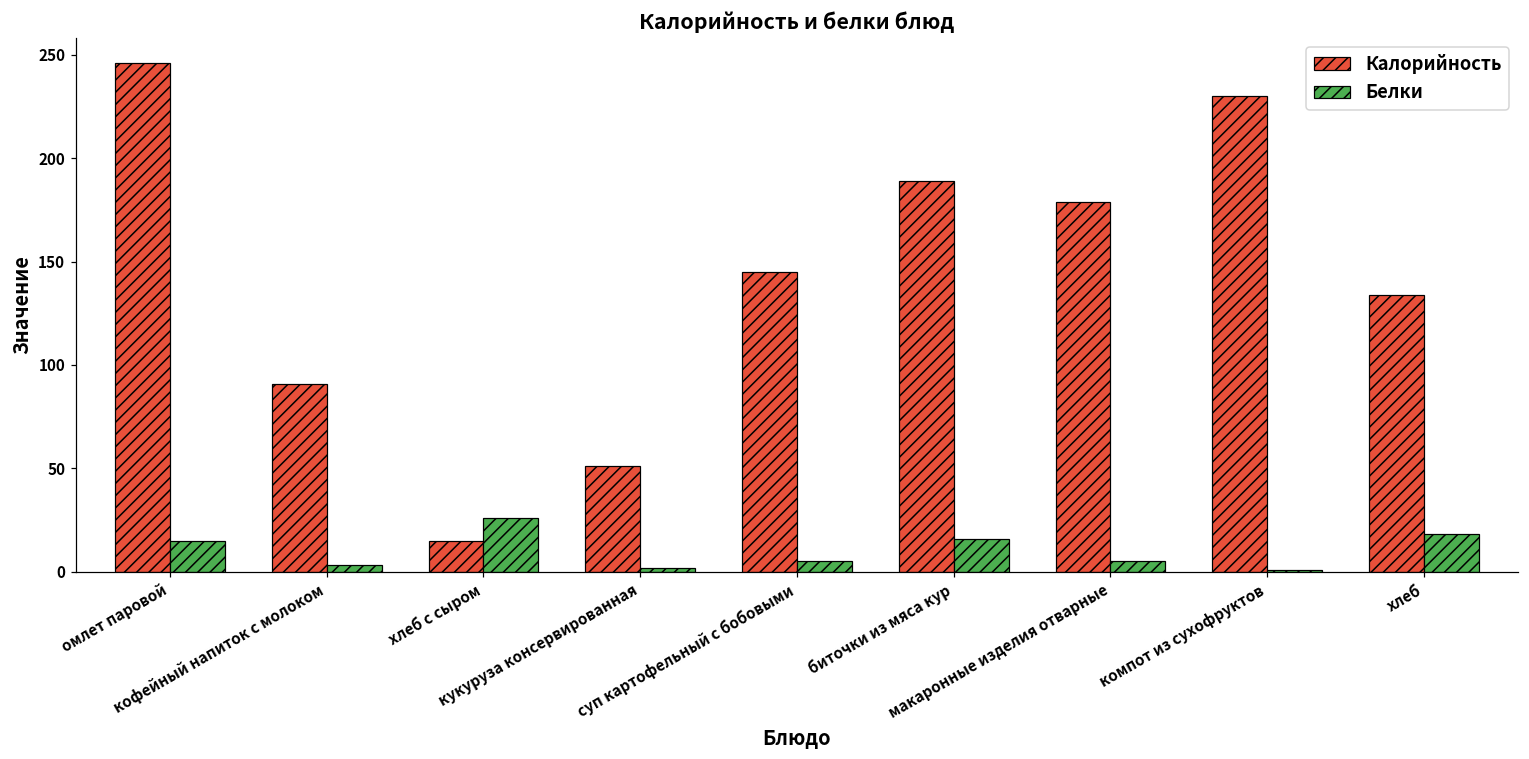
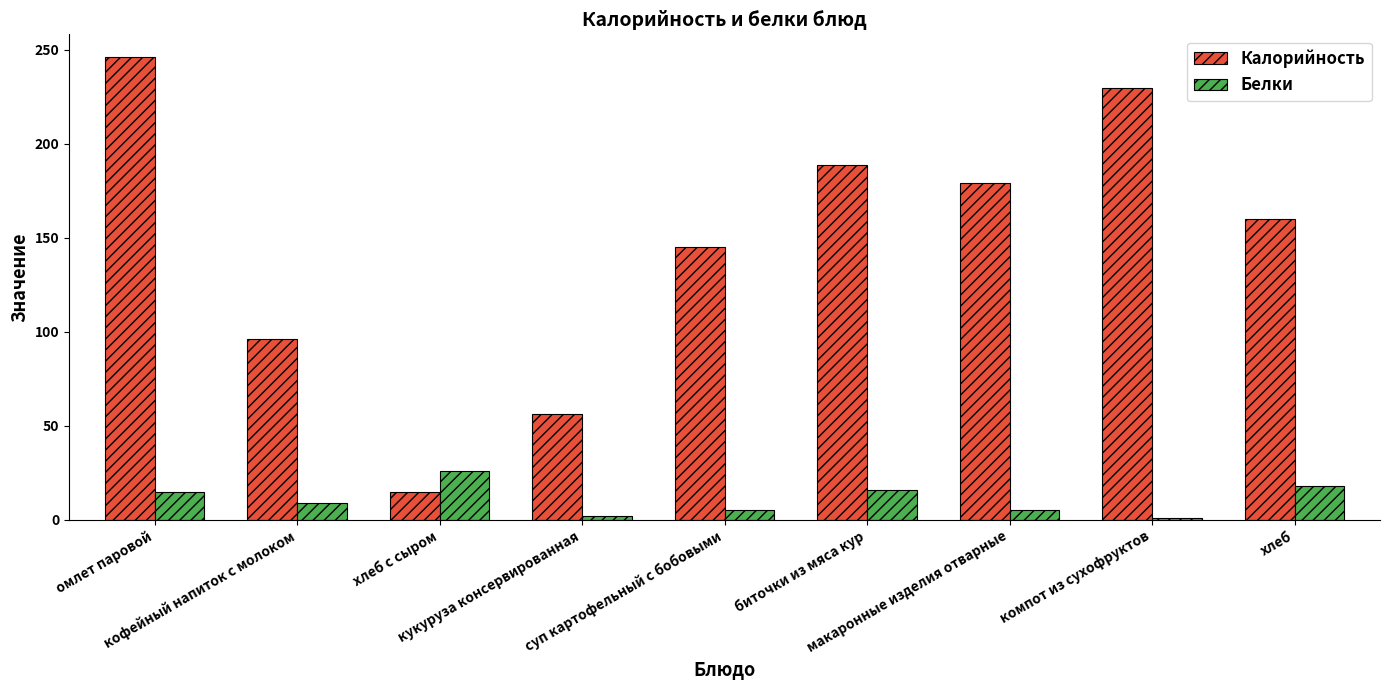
Калорийность, кофейный напиток с молоком: 91 -> 96
Белки, кофейный напиток с молоком: 3 -> 9
Калорийность, кукуруза консервированная: 51 -> 56
Калорийность, хлеб: 134 -> 160
